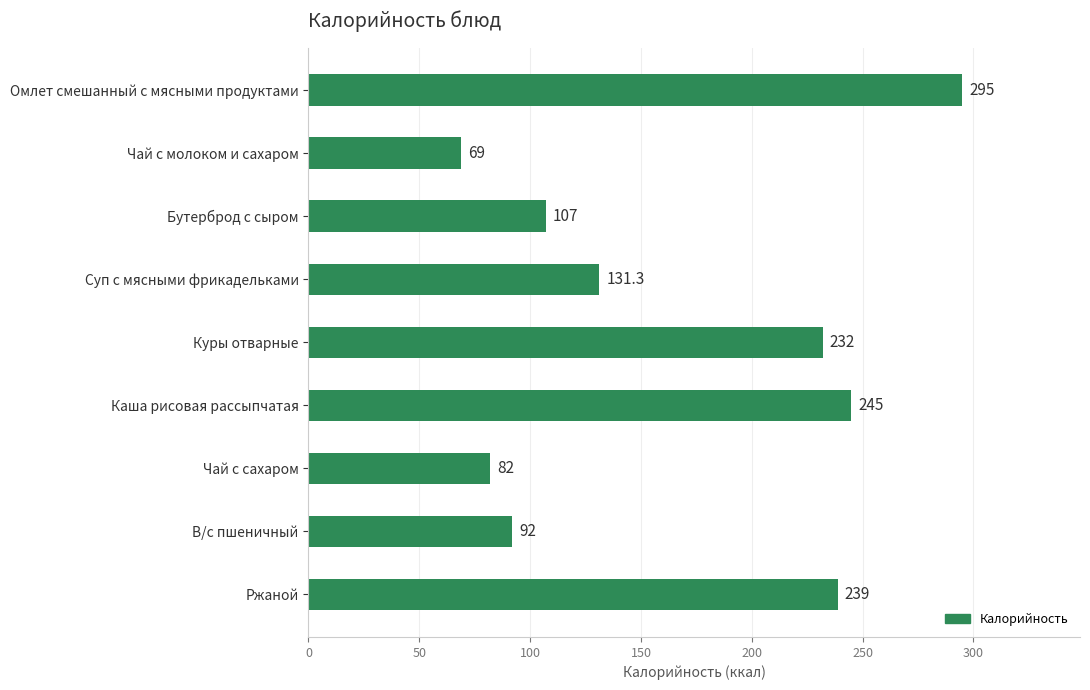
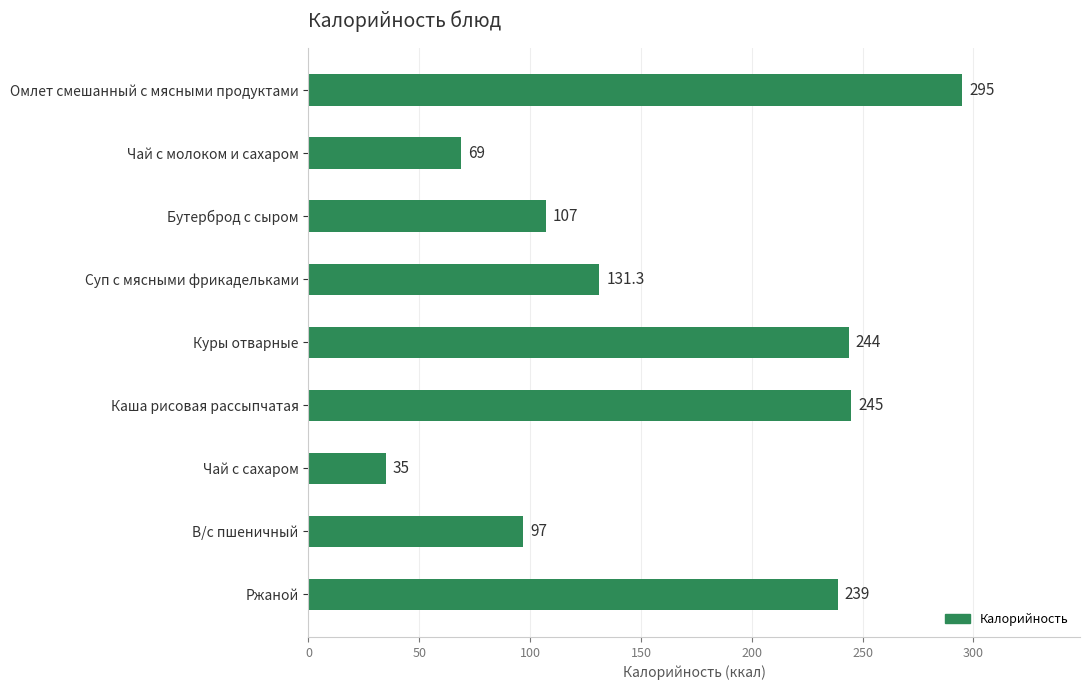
Куры отварные: 232 -> 244
Чай с сахаром: 82 -> 35
В/с пшеничный: 92 -> 97
